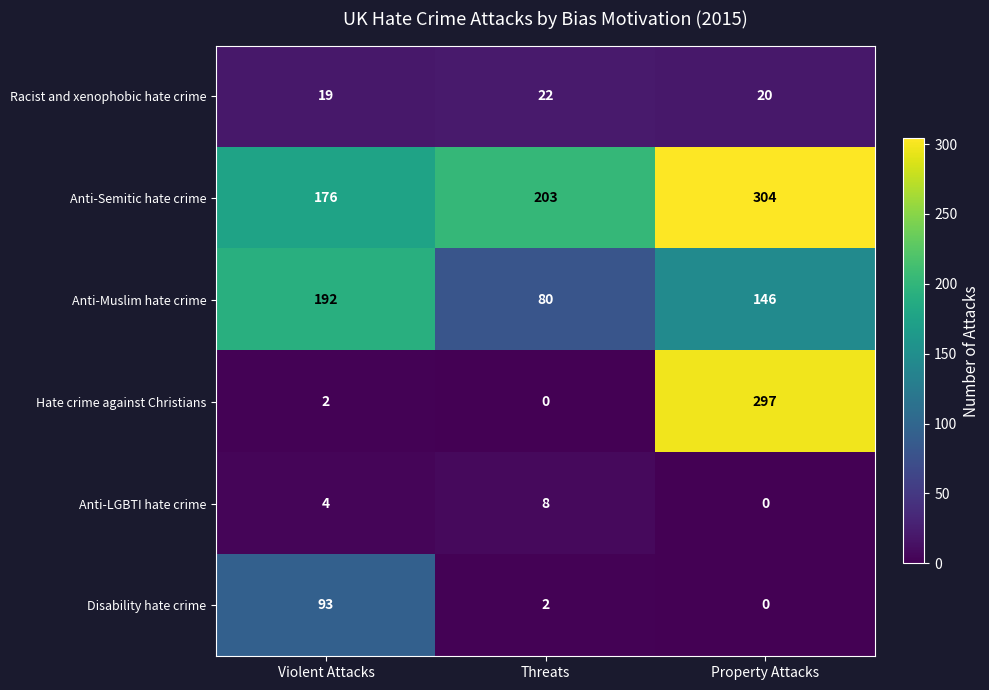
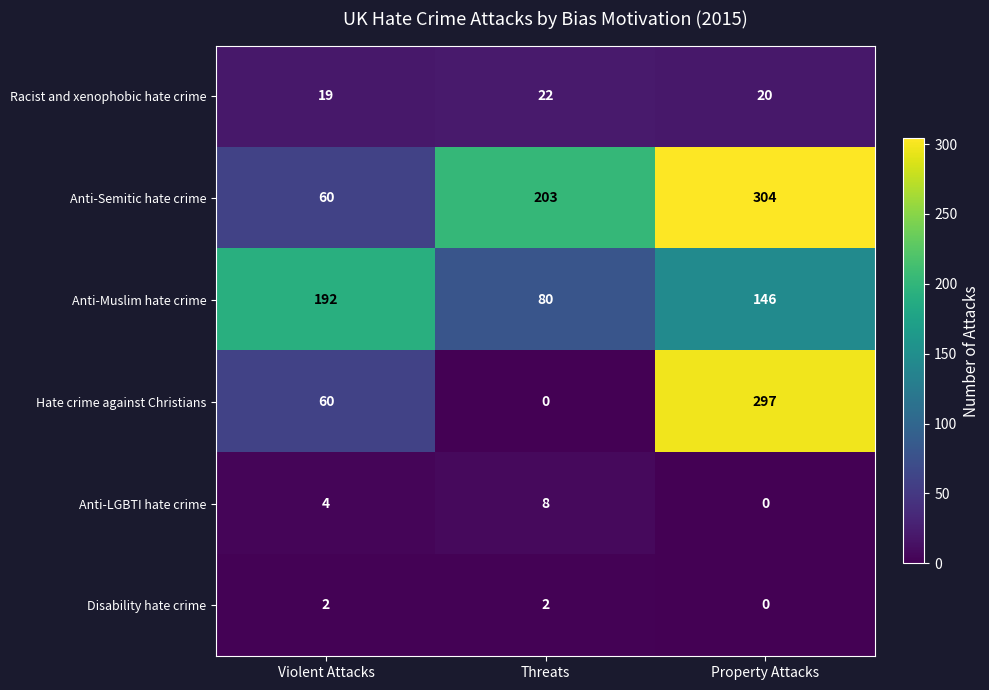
Anti-Semitic hate crime, Violent Attacks: 176 -> 60
Hate crime against Christians, Violent Attacks: 2 -> 60
Disability hate crime, Violent Attacks: 93 -> 2
